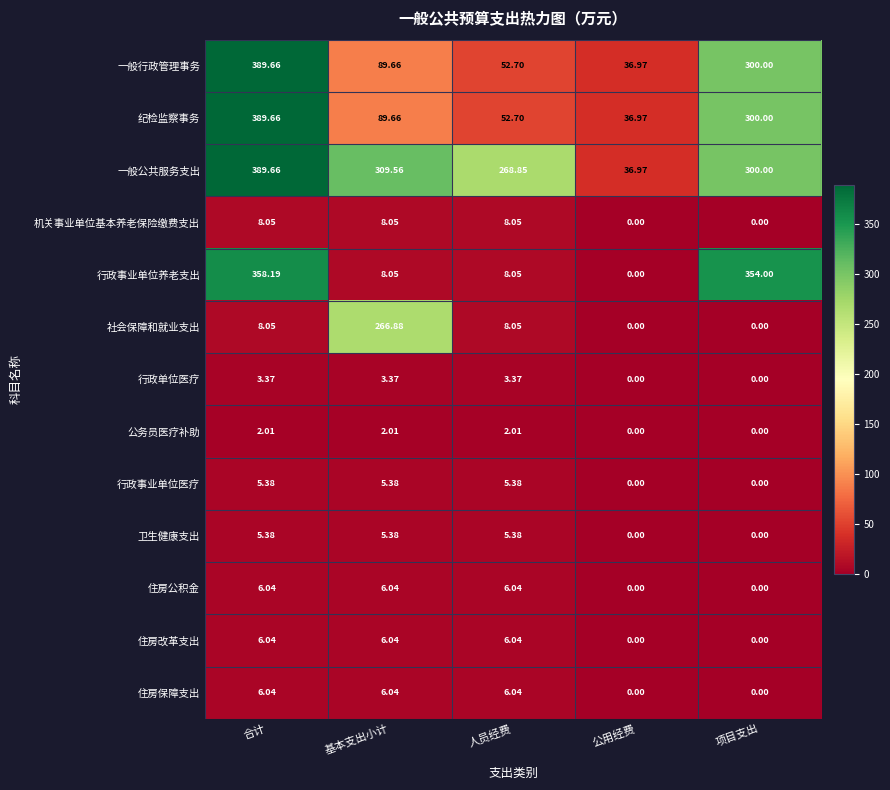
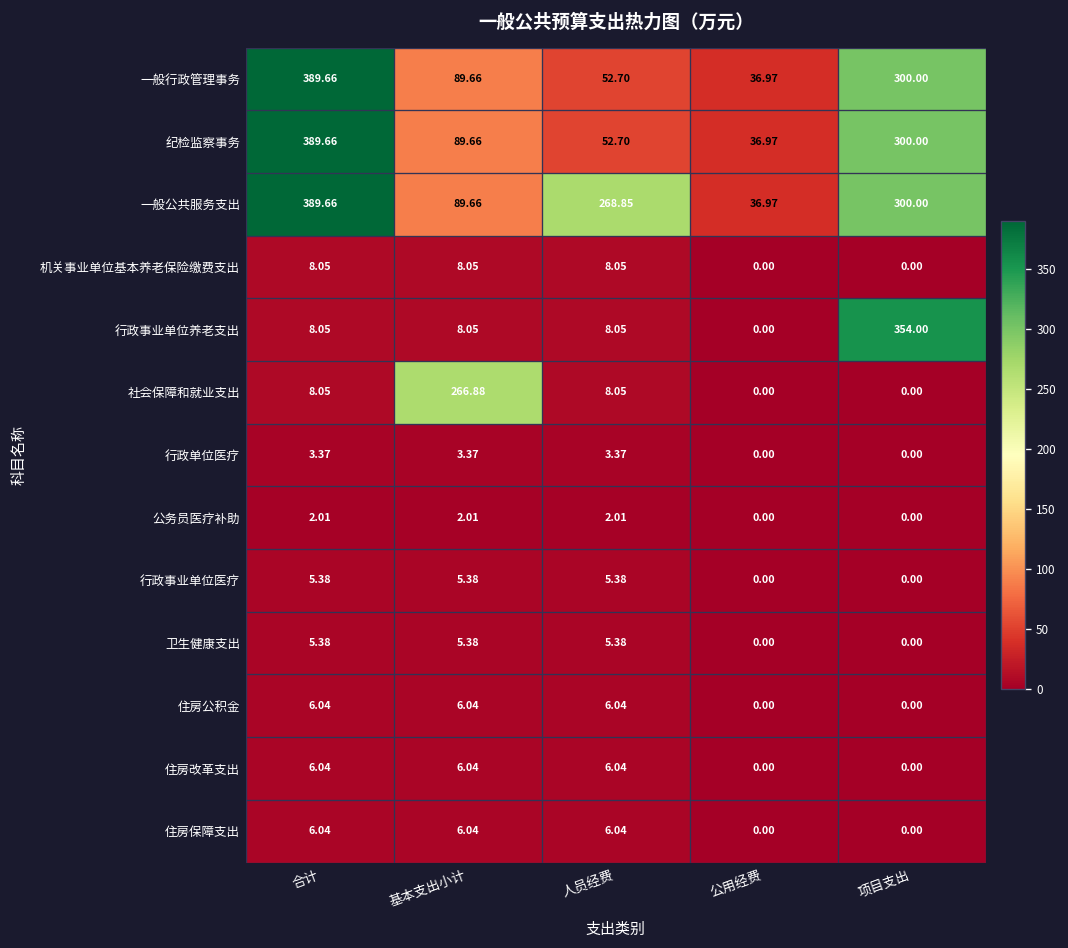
一般公共服务支出, 基本支出小计: 309.56 -> 89.66
行政事业单位养老支出, 合计: 358.19 -> 8.05
